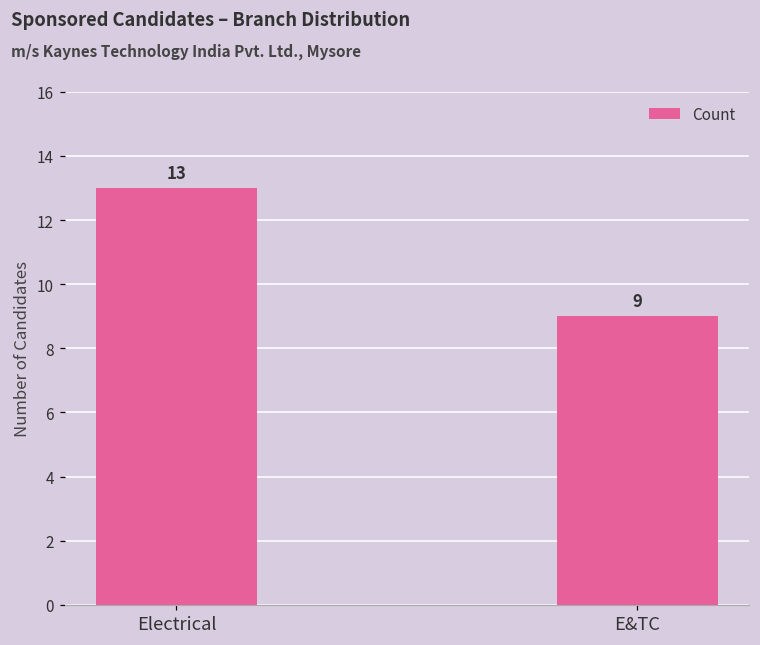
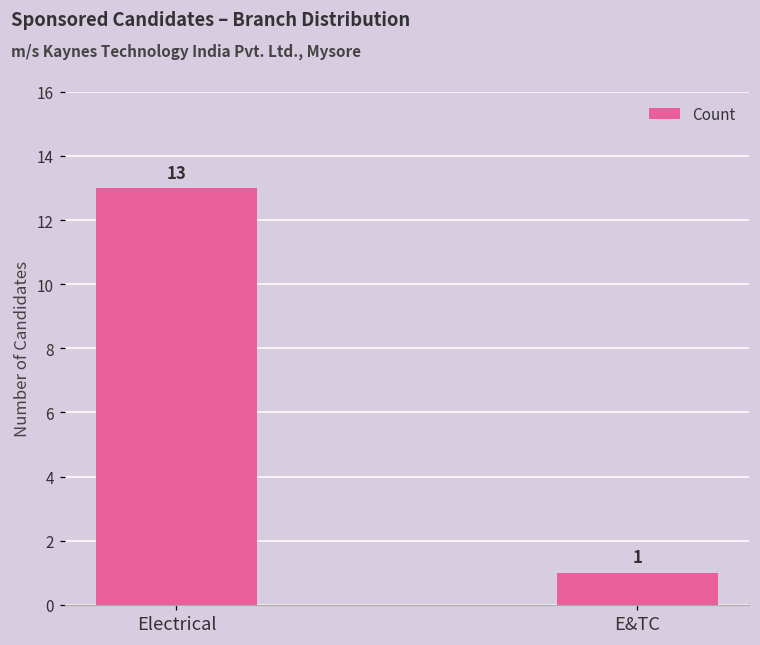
E&TC: 9 -> 1
